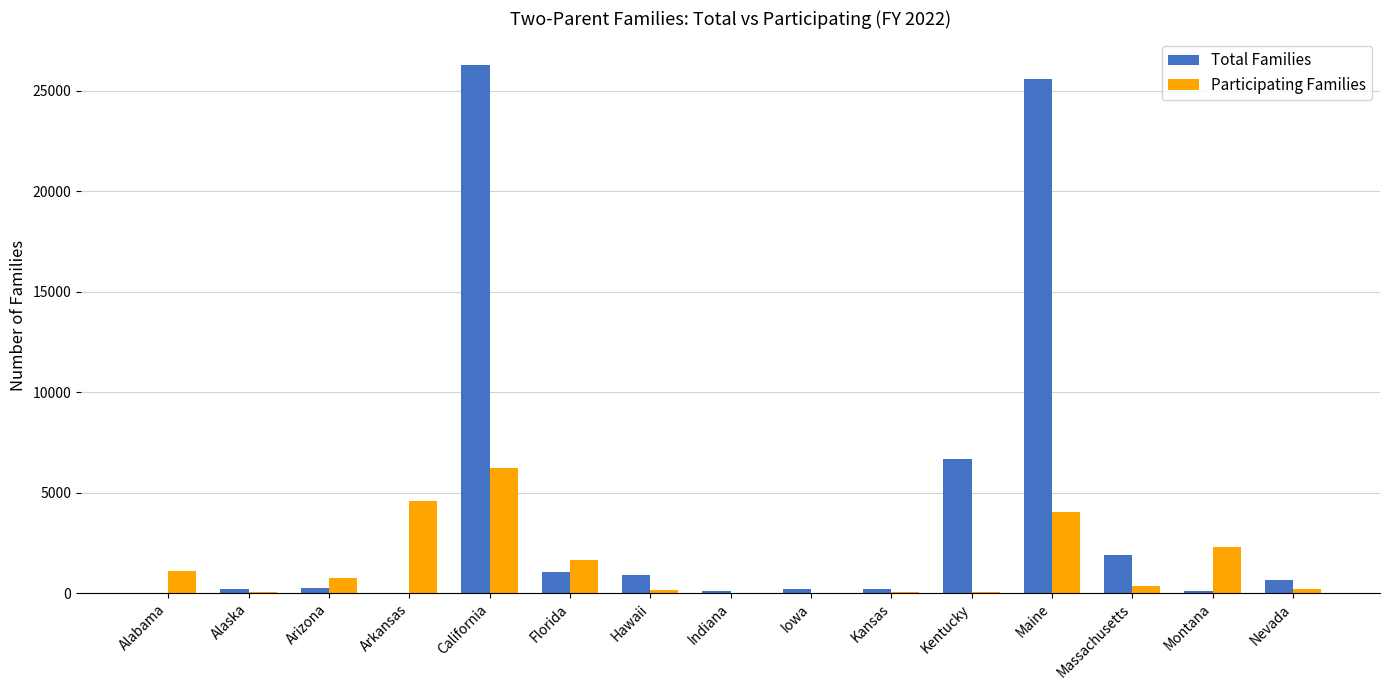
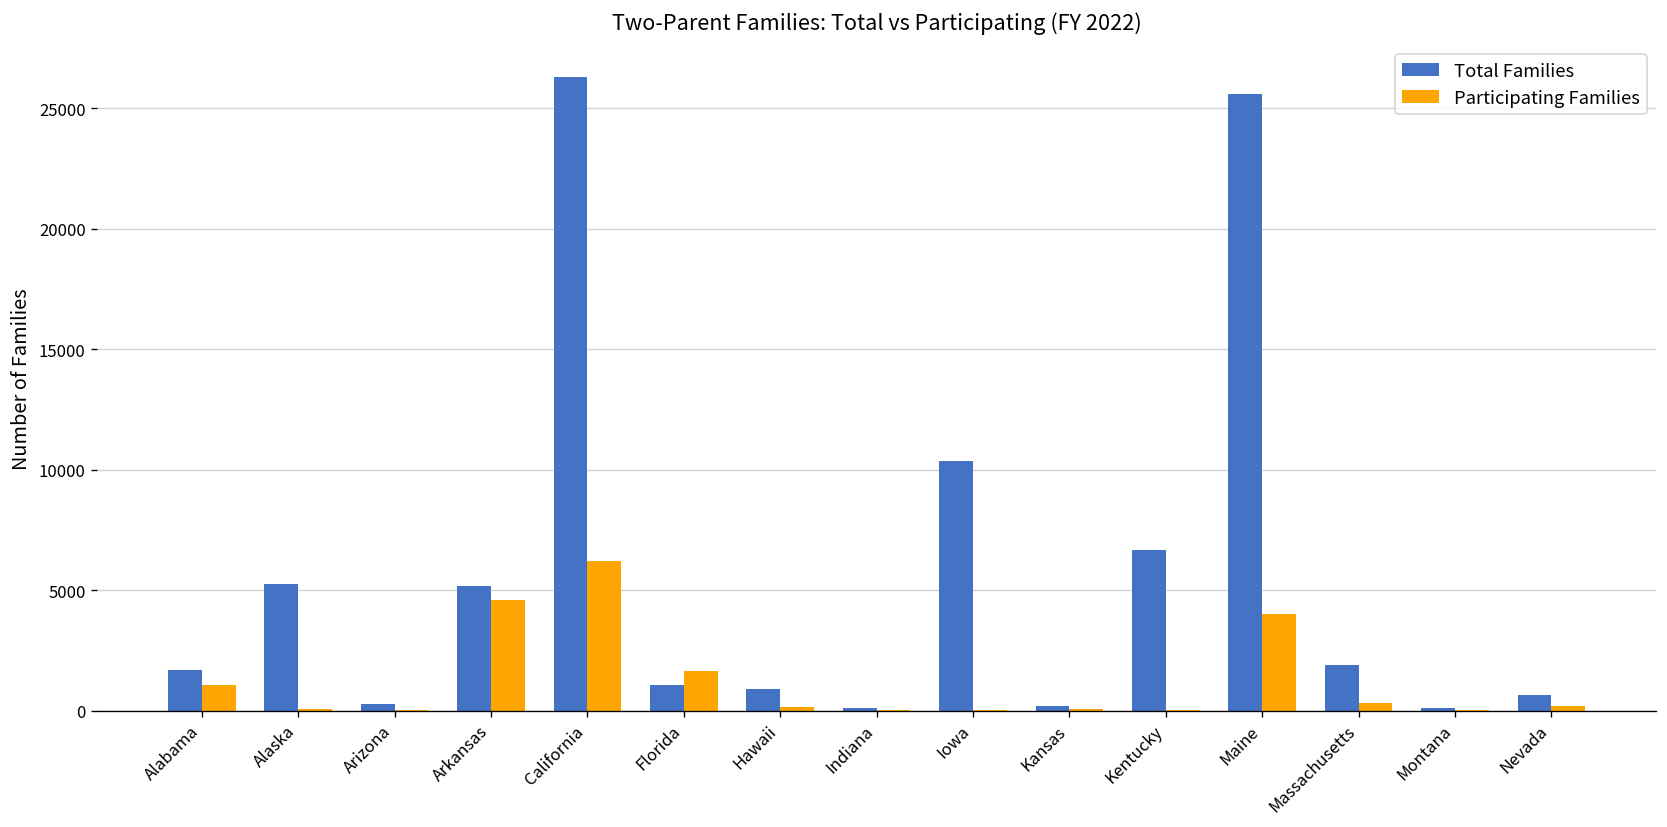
Total Families, Alabama: 0 -> 1700
Total Families, Alaska: 200 -> 5200
Participating Families, Arizona: 800 -> 0
Total Families, Arkansas: 0 -> 5200
Total Families, Iowa: 200 -> 10400
Participating Families, Montana: 2300 -> 0
